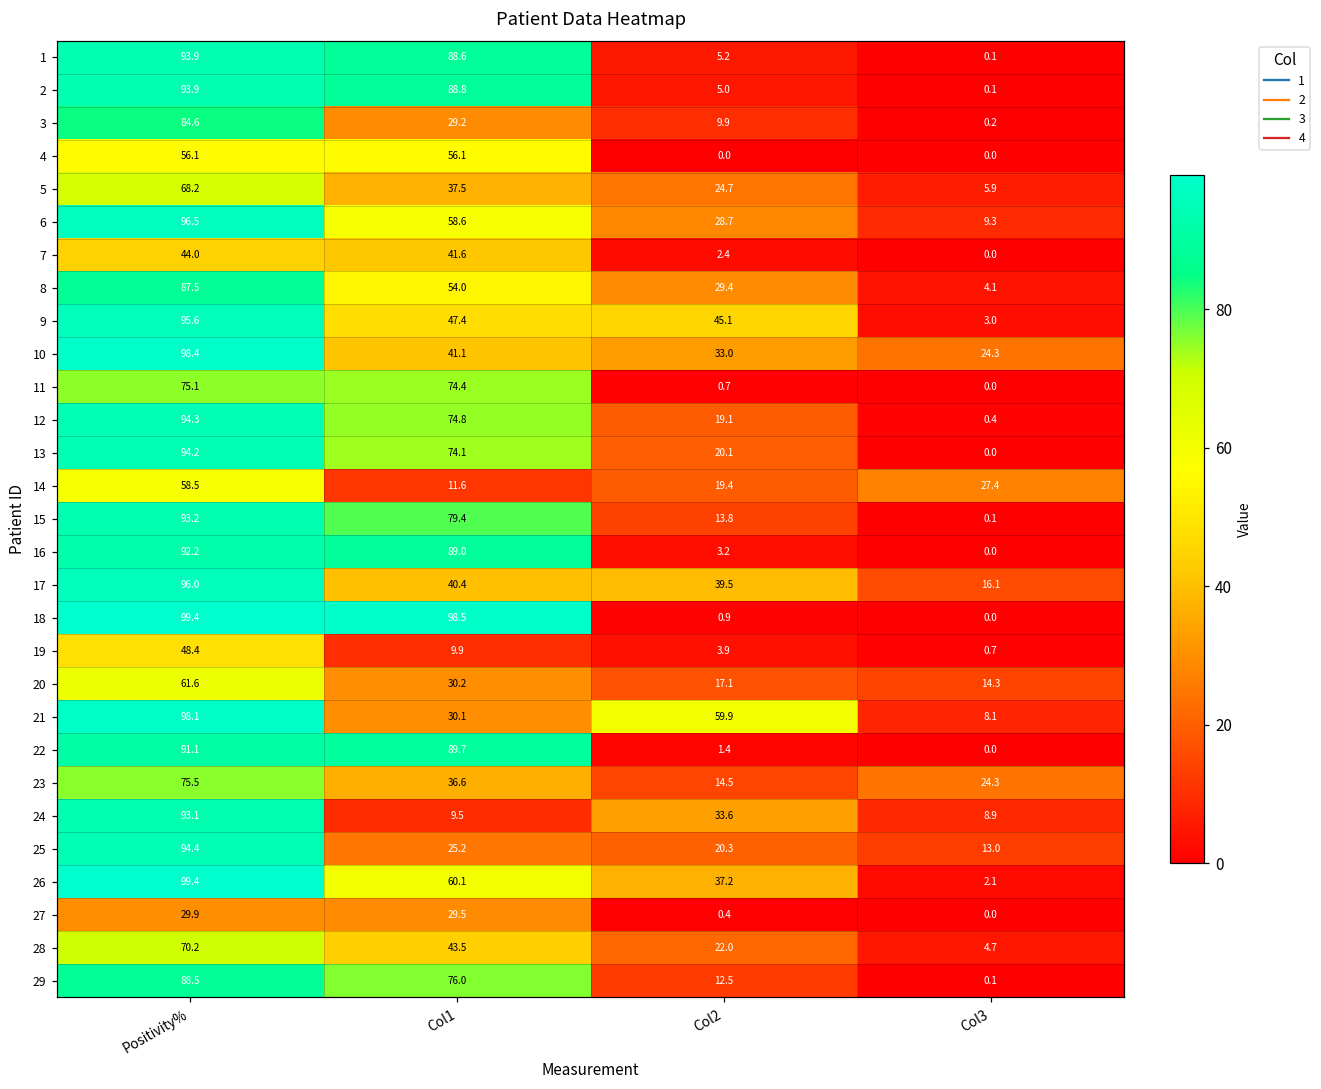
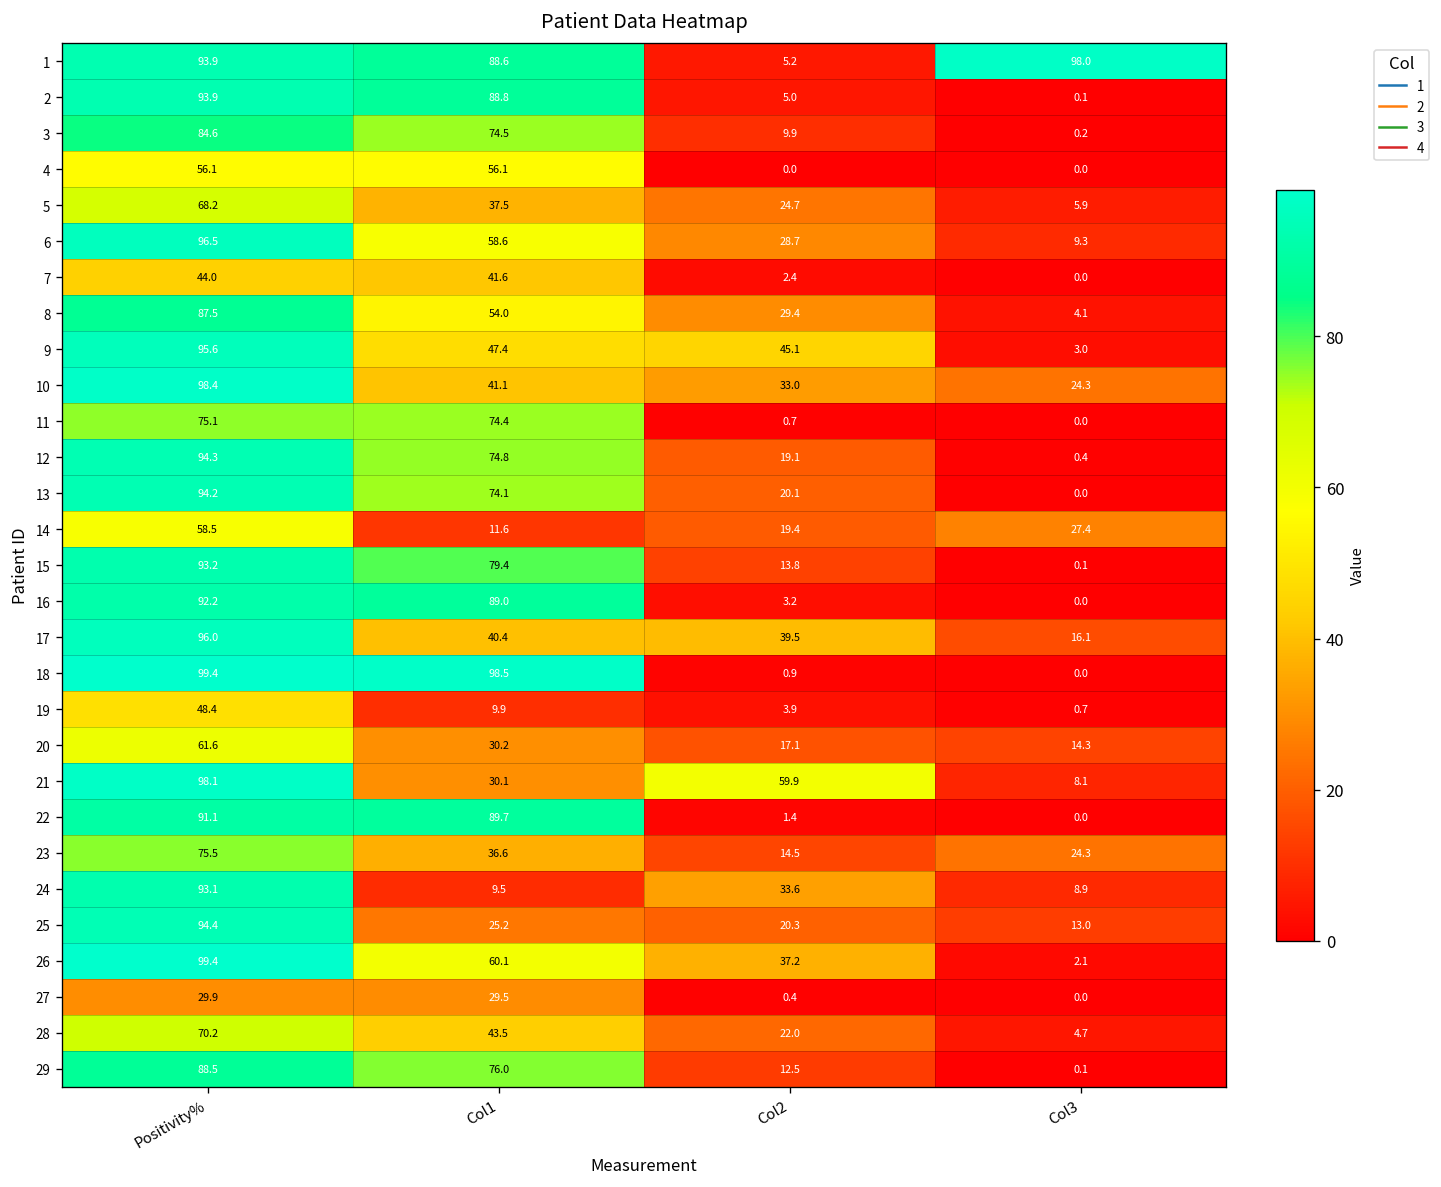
1, Col3: 0.1 -> 98.0
3, Col1: 29.2 -> 74.5
